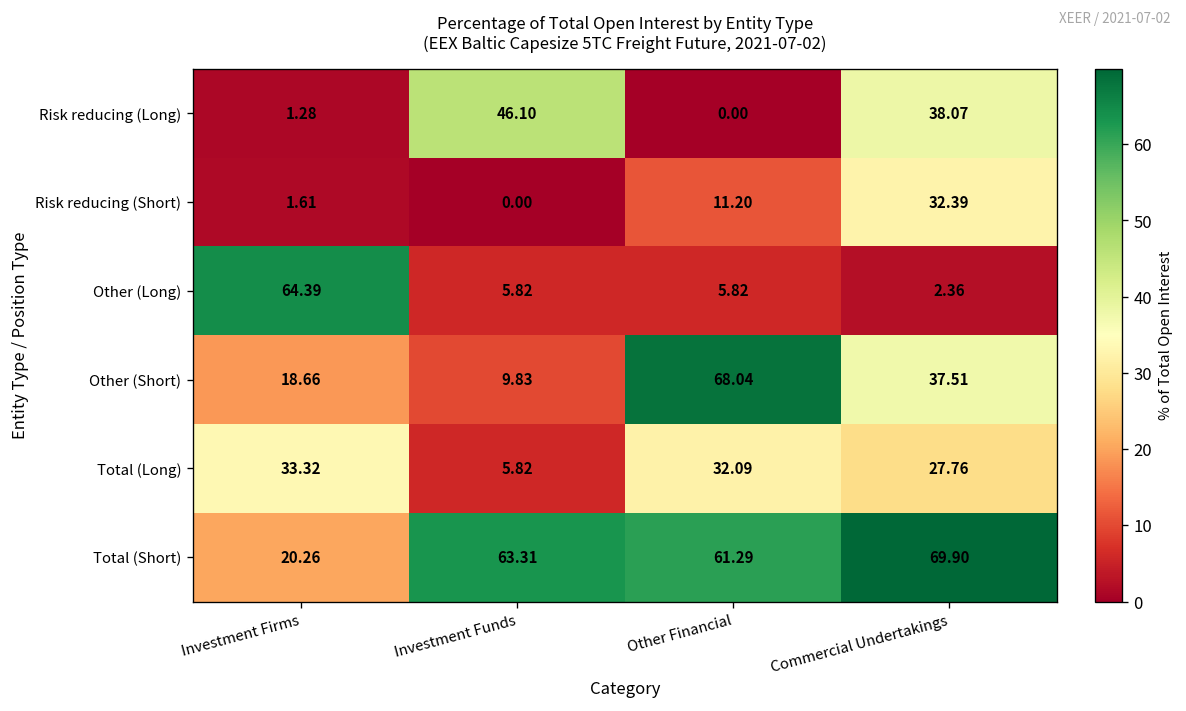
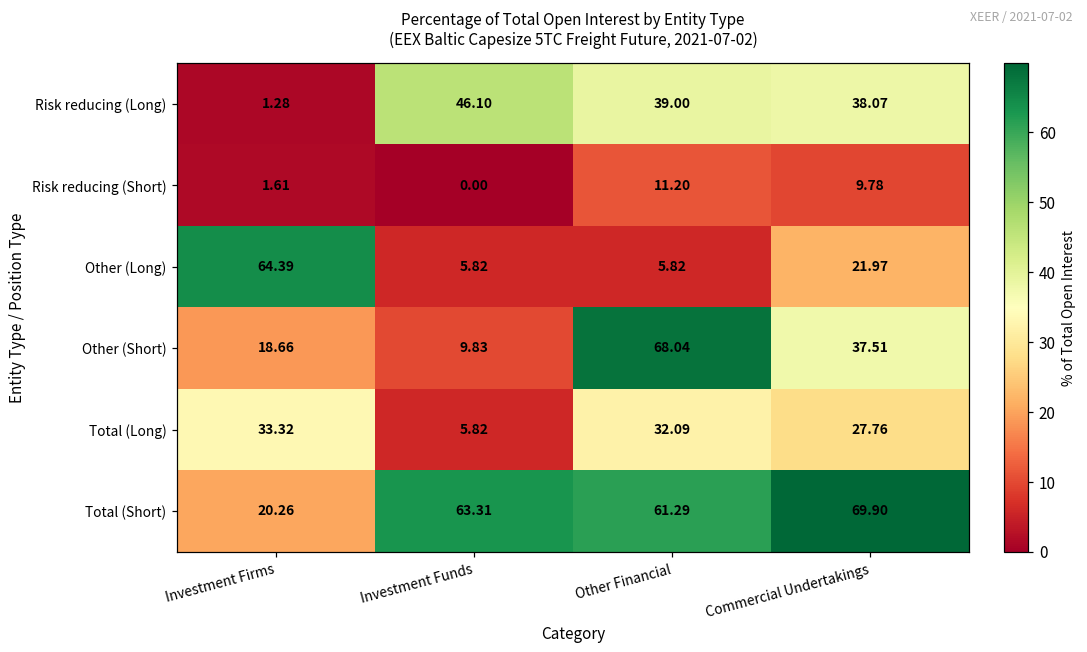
Risk reducing (Long), Other Financial: 0.00 -> 39.00
Risk reducing (Short), Commercial Undertakings: 32.39 -> 9.78
Other (Long), Commercial Undertakings: 2.36 -> 21.97
